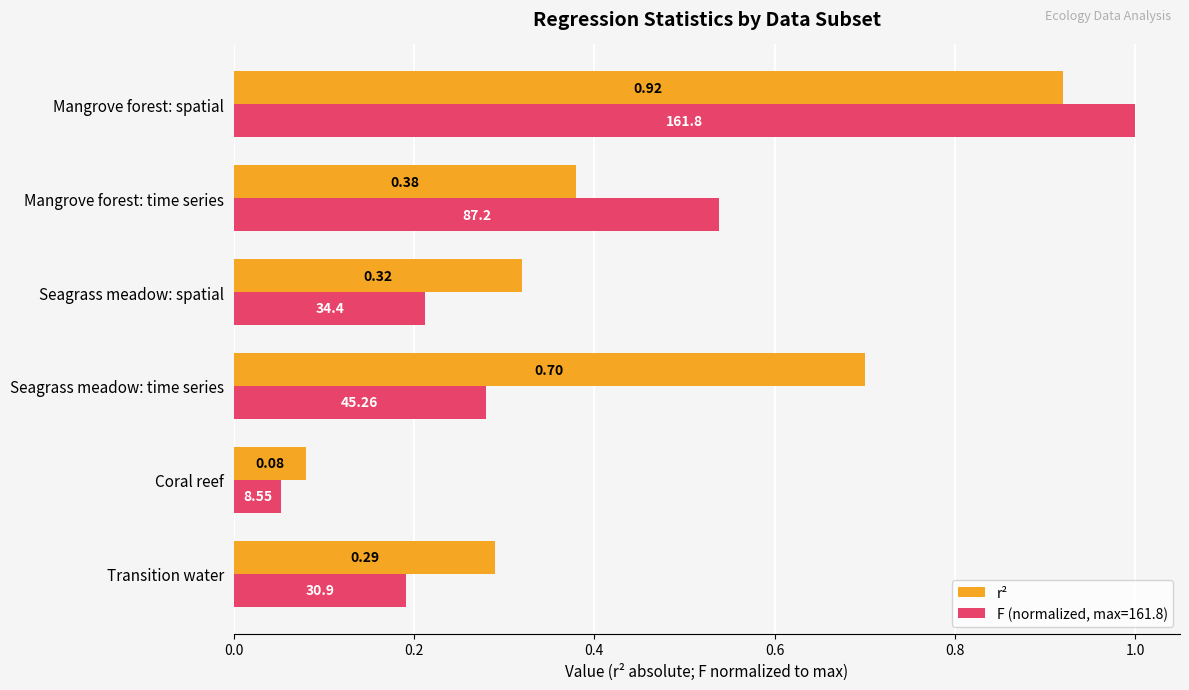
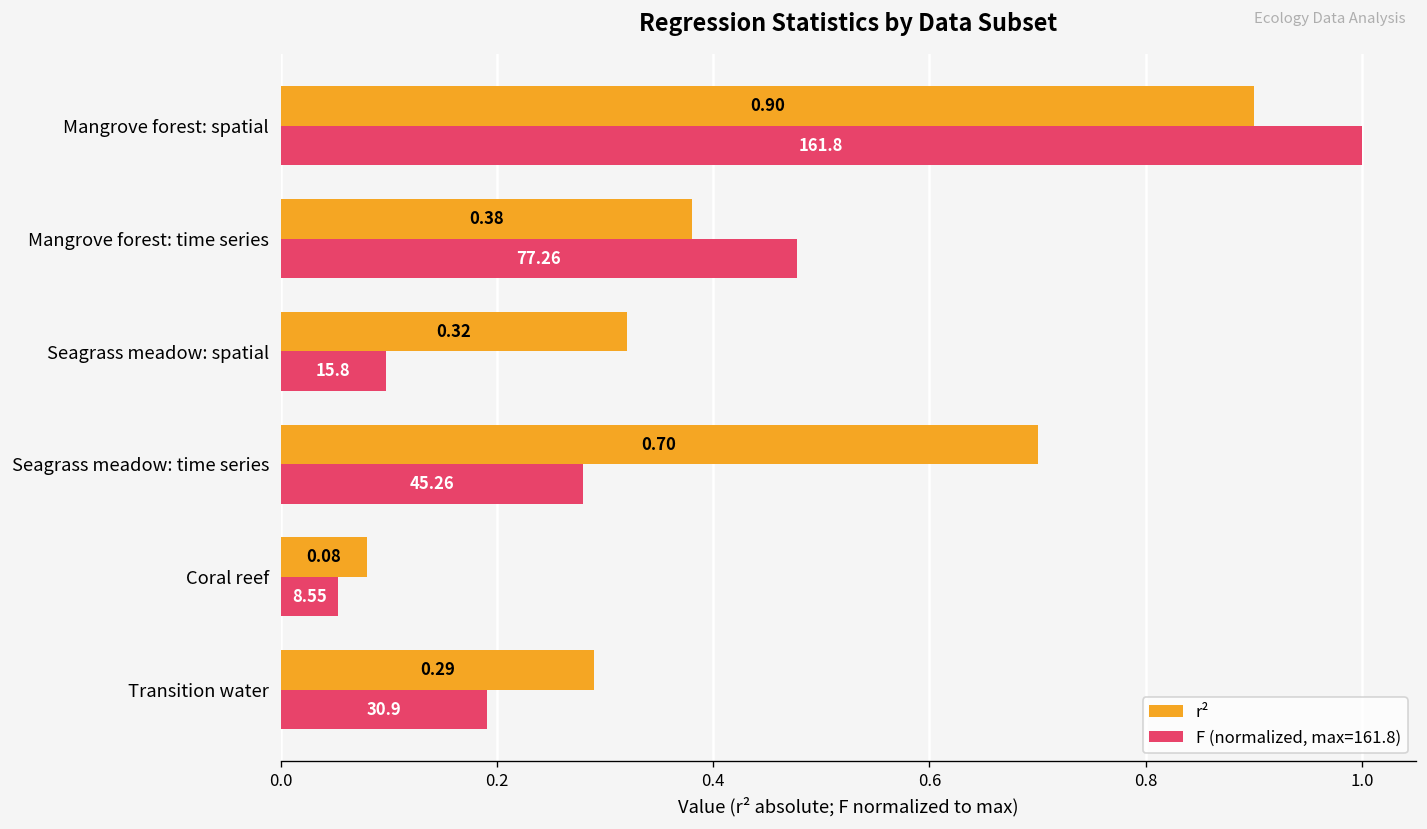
r², Mangrove forest: spatial: 0.92 -> 0.90
F (normalized, max=161.8), Mangrove forest: time series: 87.2 -> 77.26
F (normalized, max=161.8), Seagrass meadow: spatial: 34.4 -> 15.8
